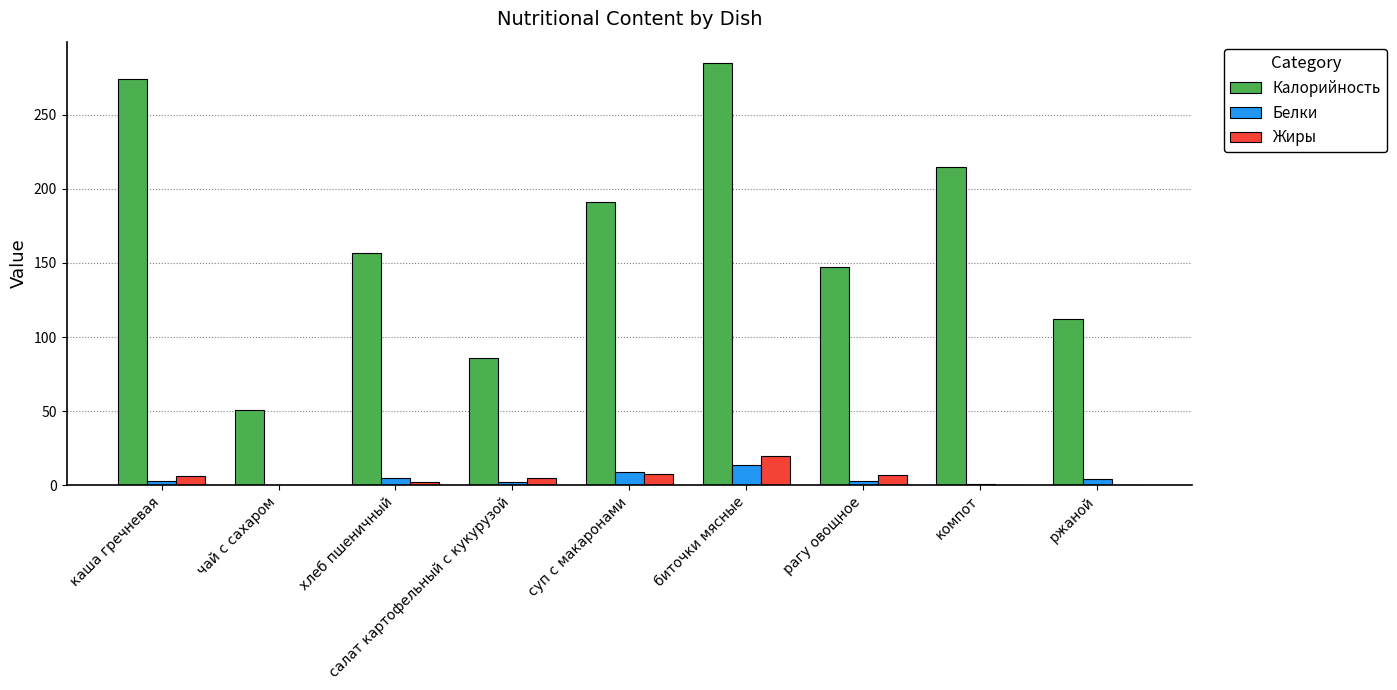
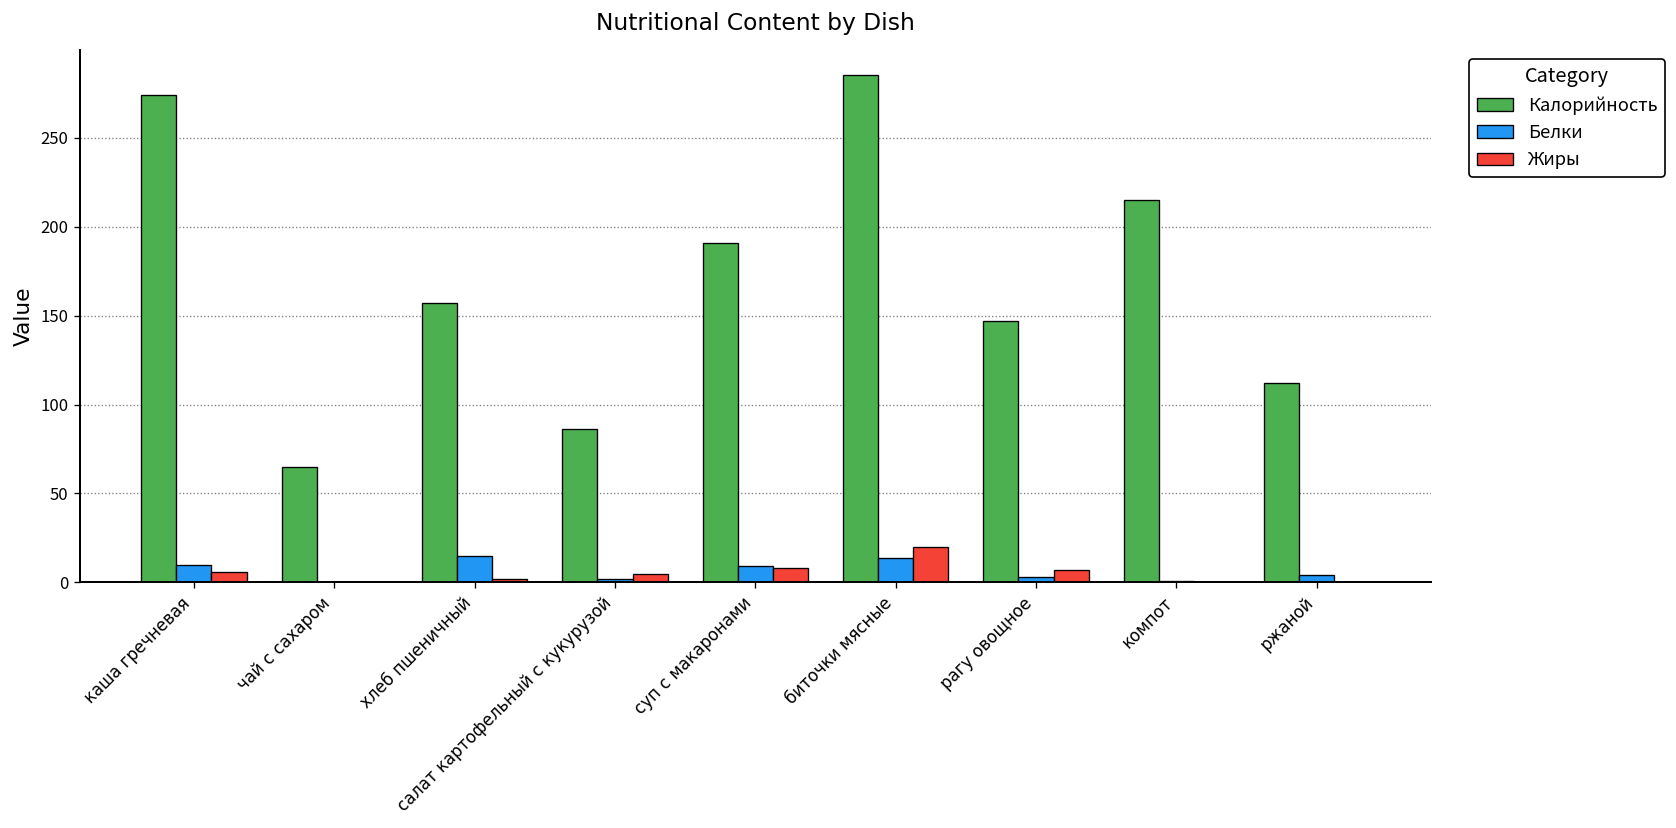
Белки, каша гречневая: 3 -> 10
Калорийность, чай с сахаром: 51 -> 65
Белки, хлеб пшеничный: 5 -> 15
